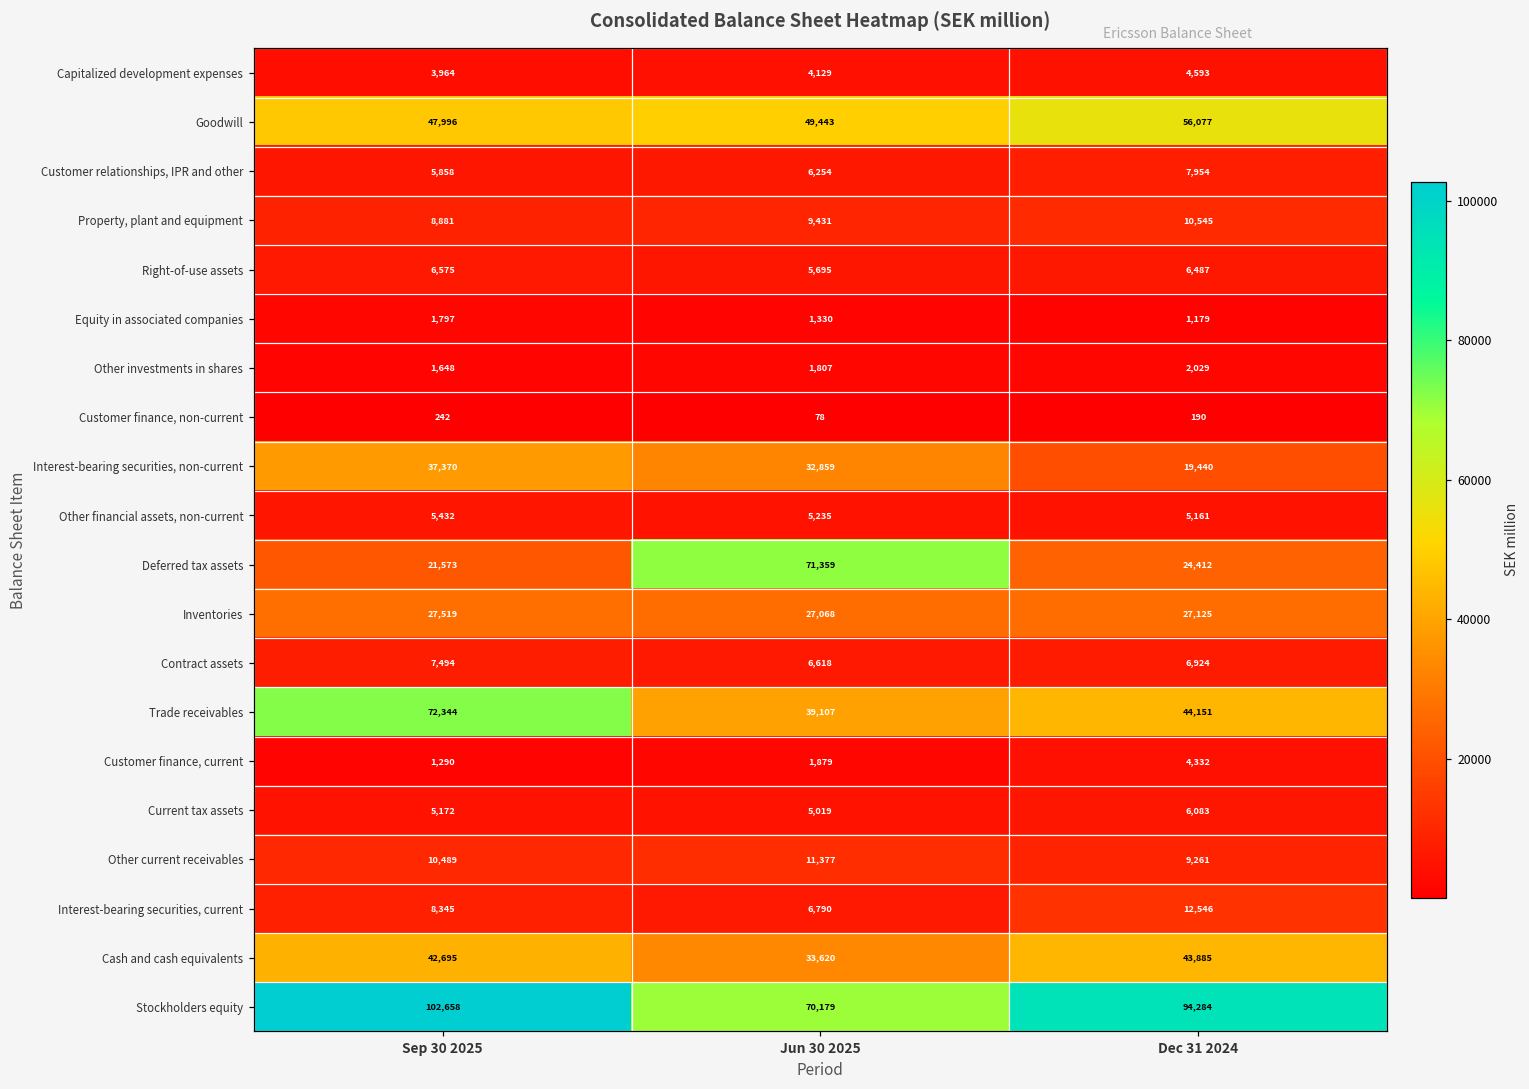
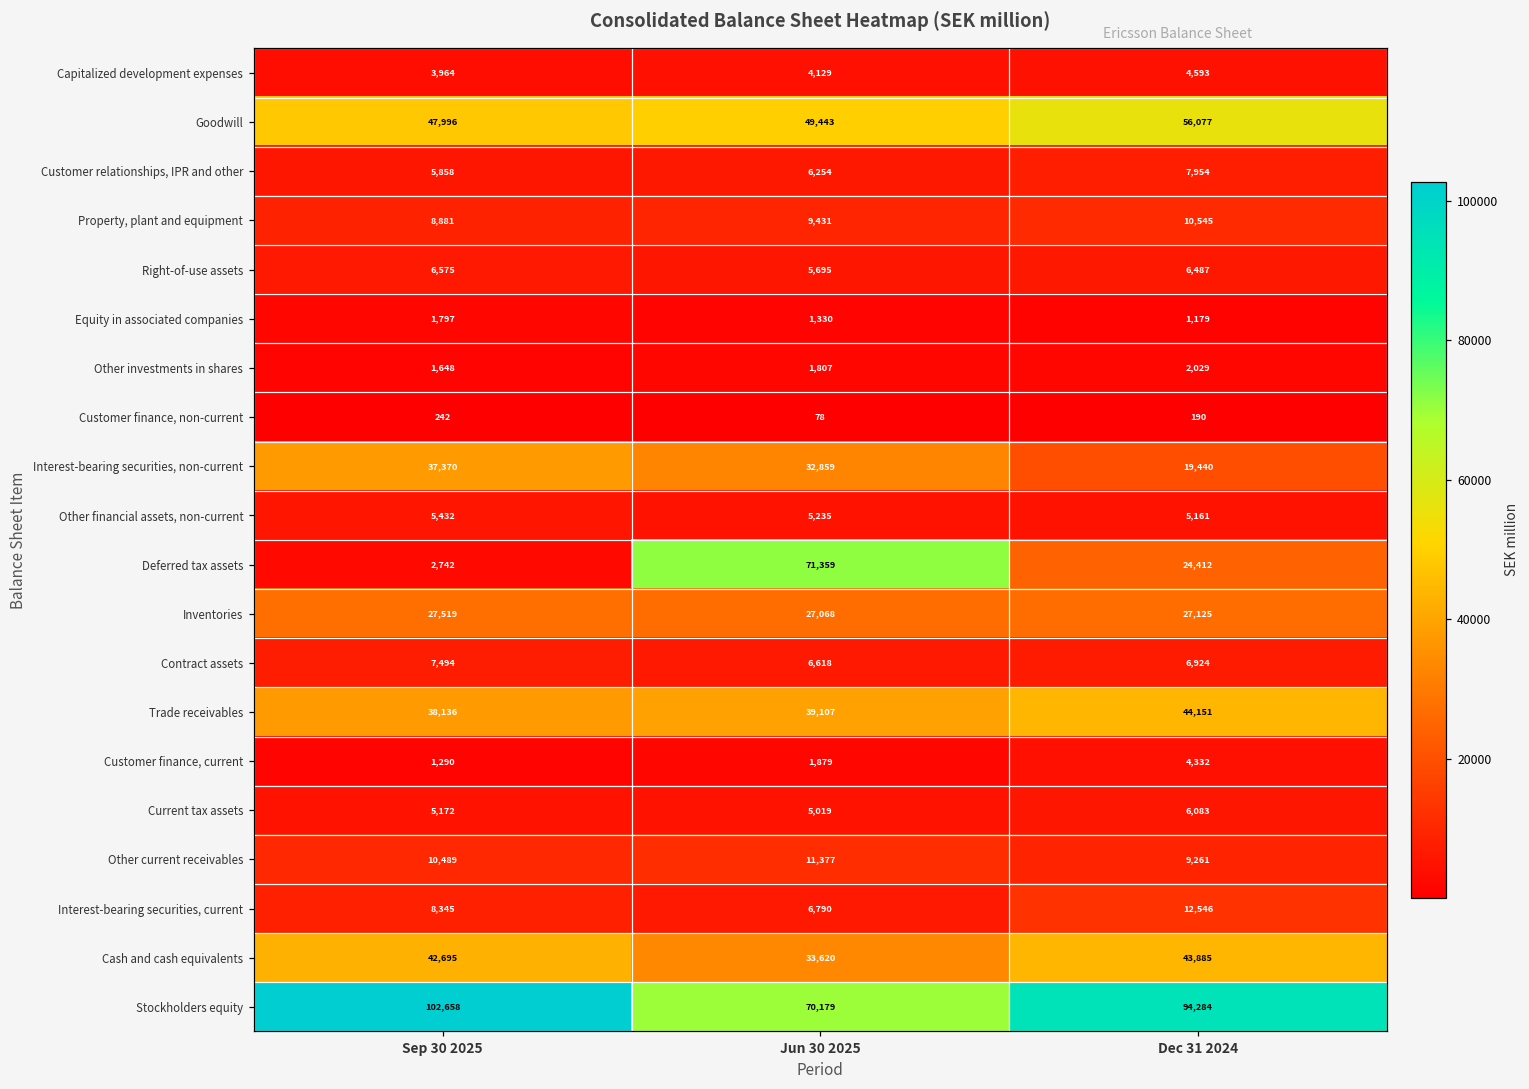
Deferred tax assets, Sep 30 2025: 21,573 -> 2,742
Trade receivables, Sep 30 2025: 72,344 -> 38,136
